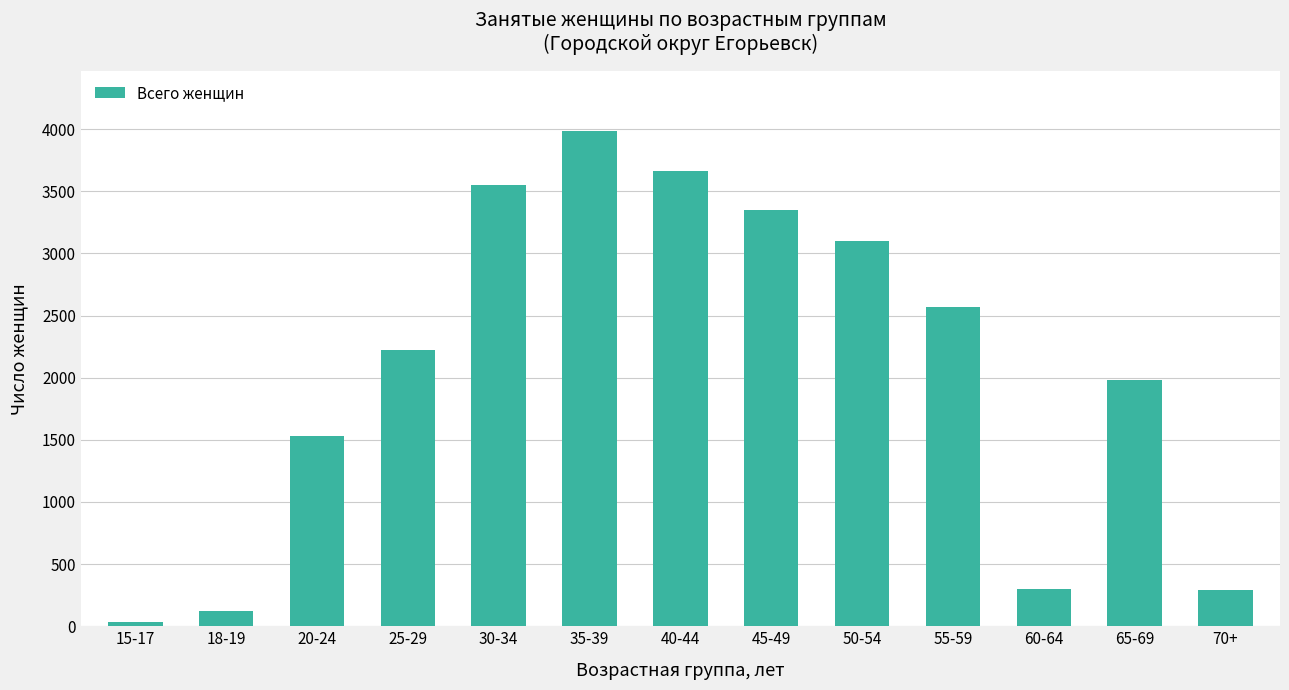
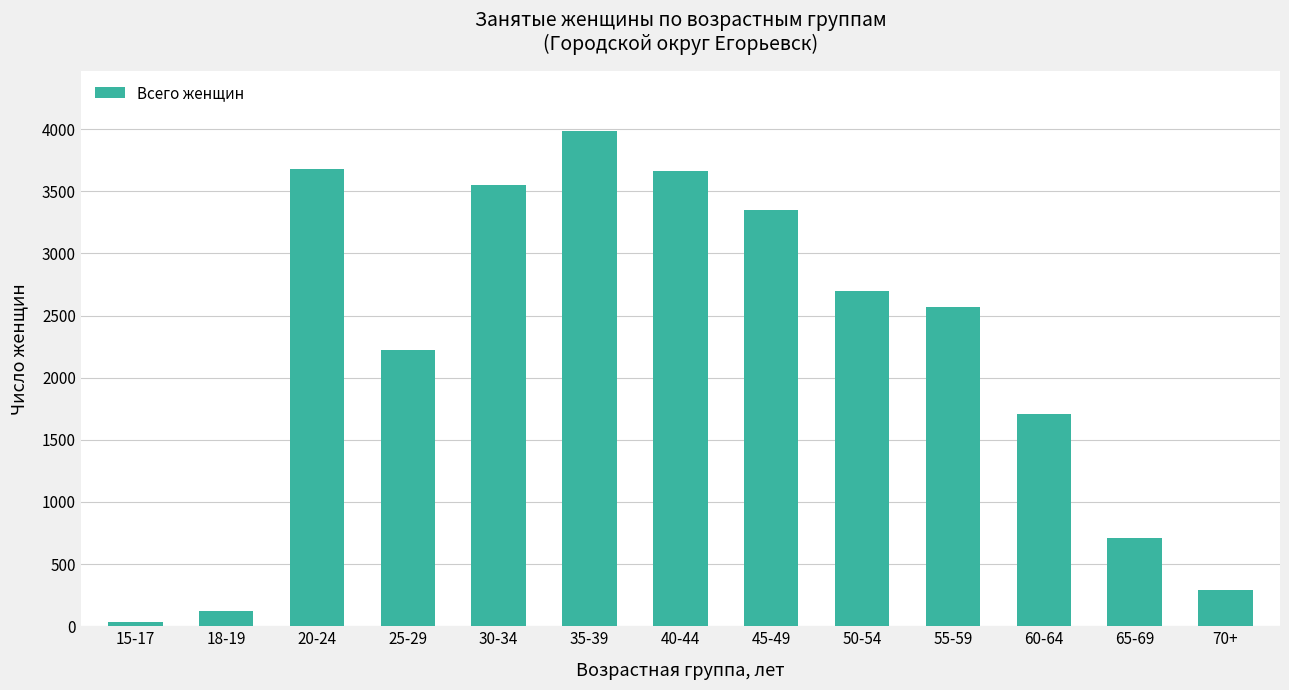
20-24: 1530 -> 3680
50-54: 3100 -> 2700
60-64: 300 -> 1700
65-69: 1980 -> 710
